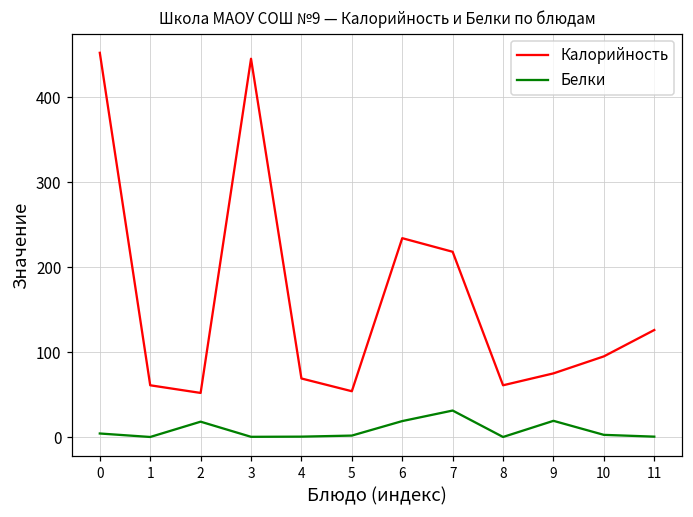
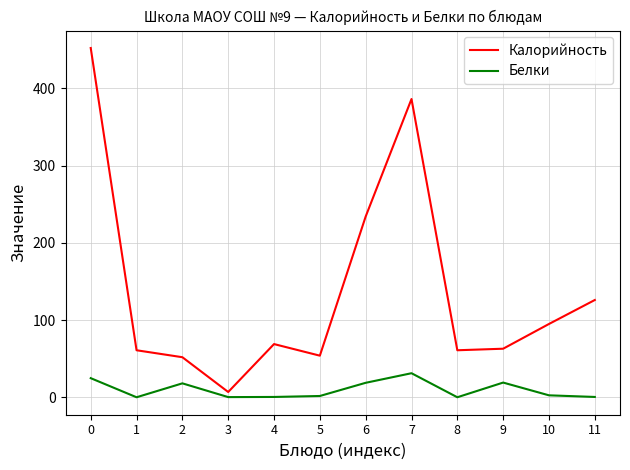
Белки, 0: 0 -> 20
Калорийность, 3: 450 -> 10
Калорийность, 7: 220 -> 390
Калорийность, 9: 80 -> 60
